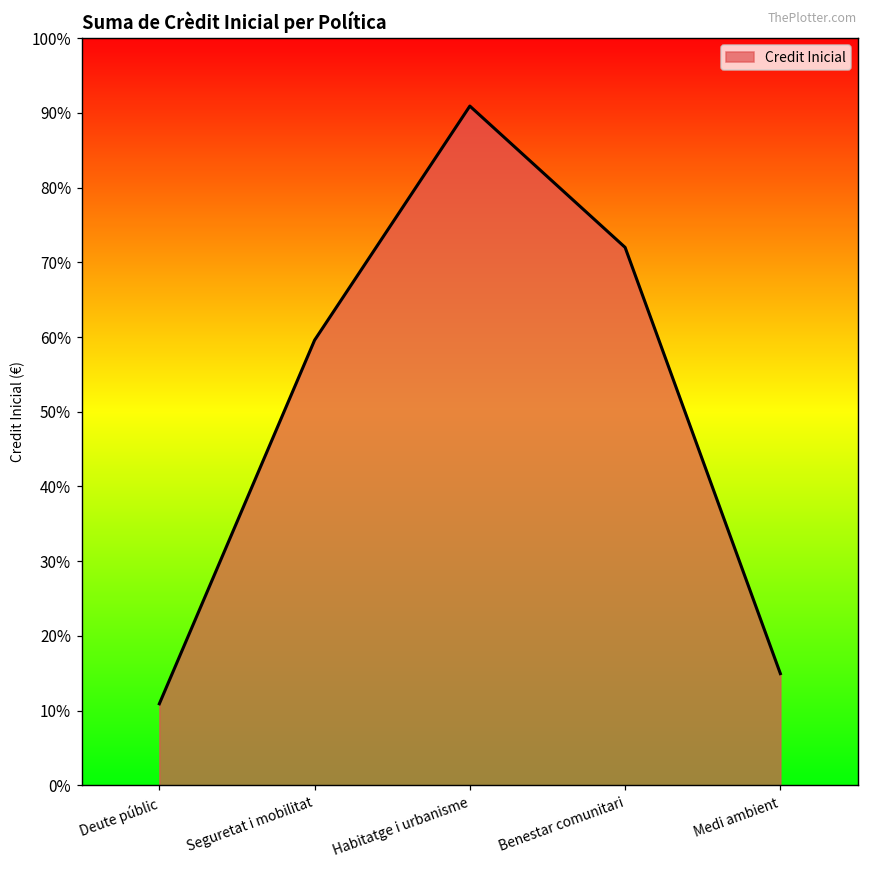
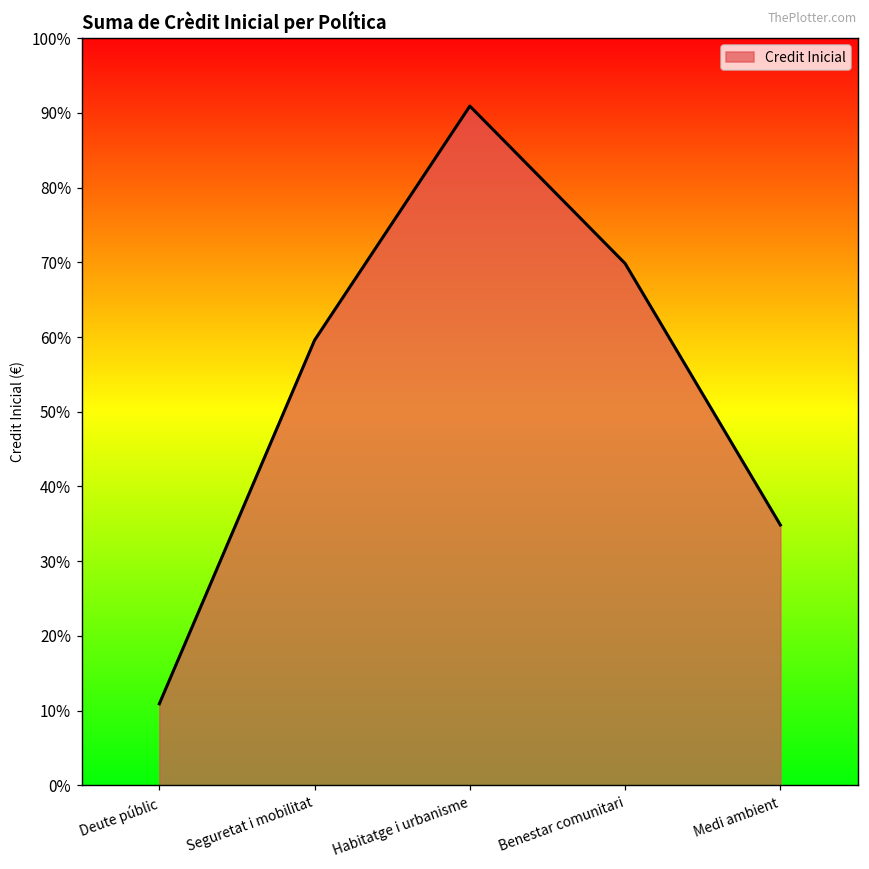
Benestar comunitari: 72% -> 70%
Medi ambient: 15% -> 35%
